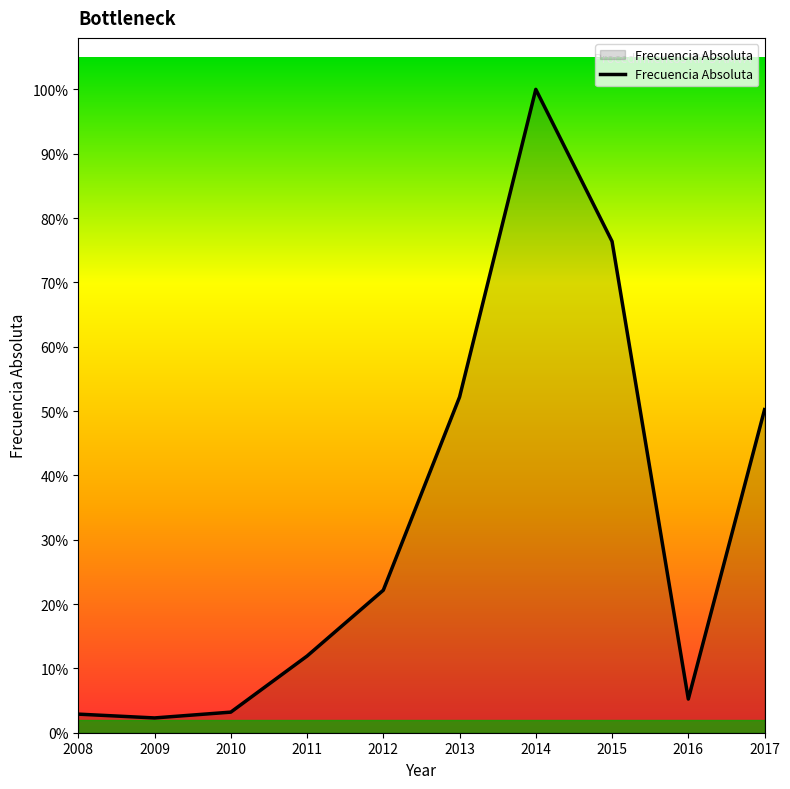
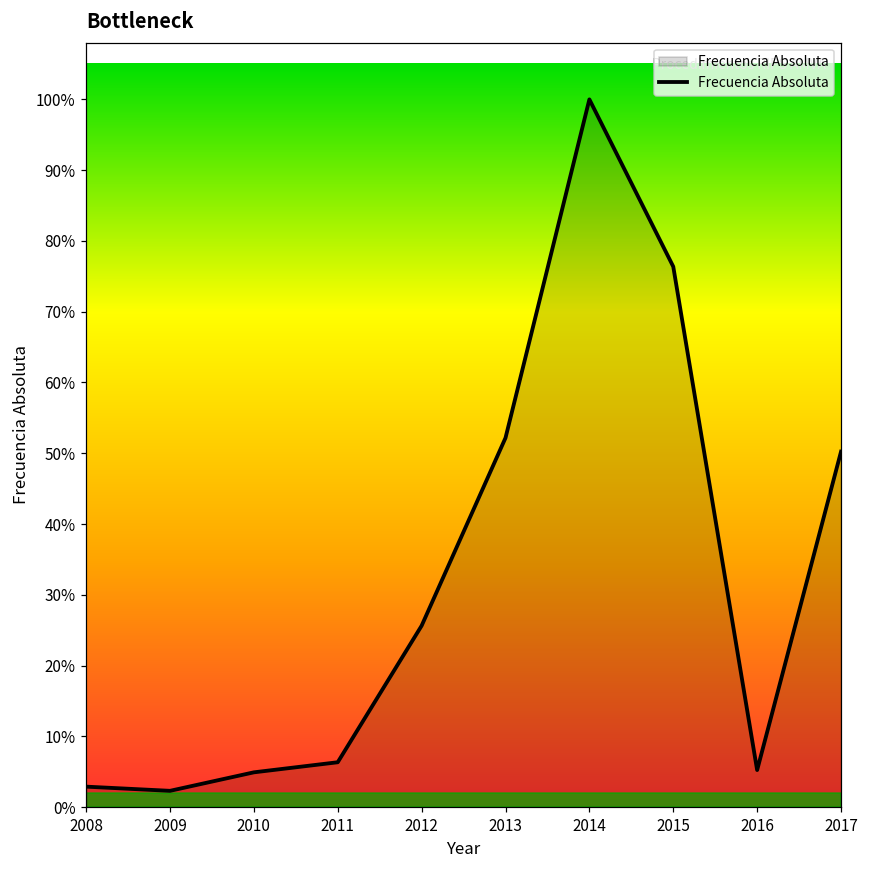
2010: 3% -> 5%
2011: 12% -> 6%
2012: 22% -> 26%
